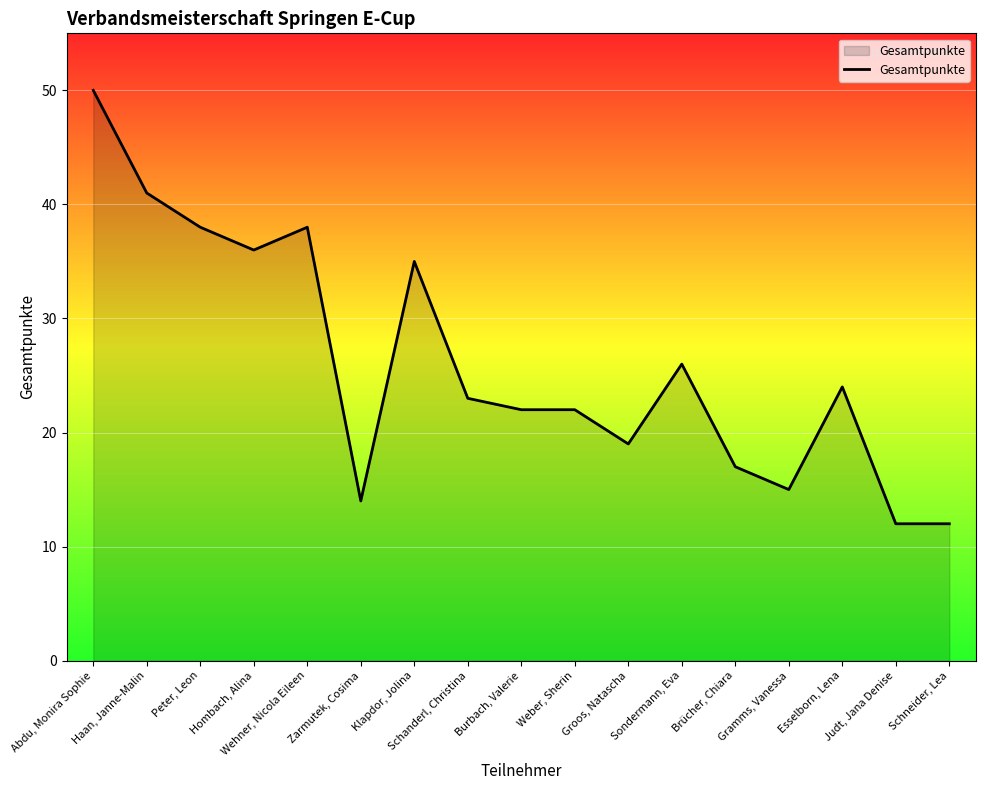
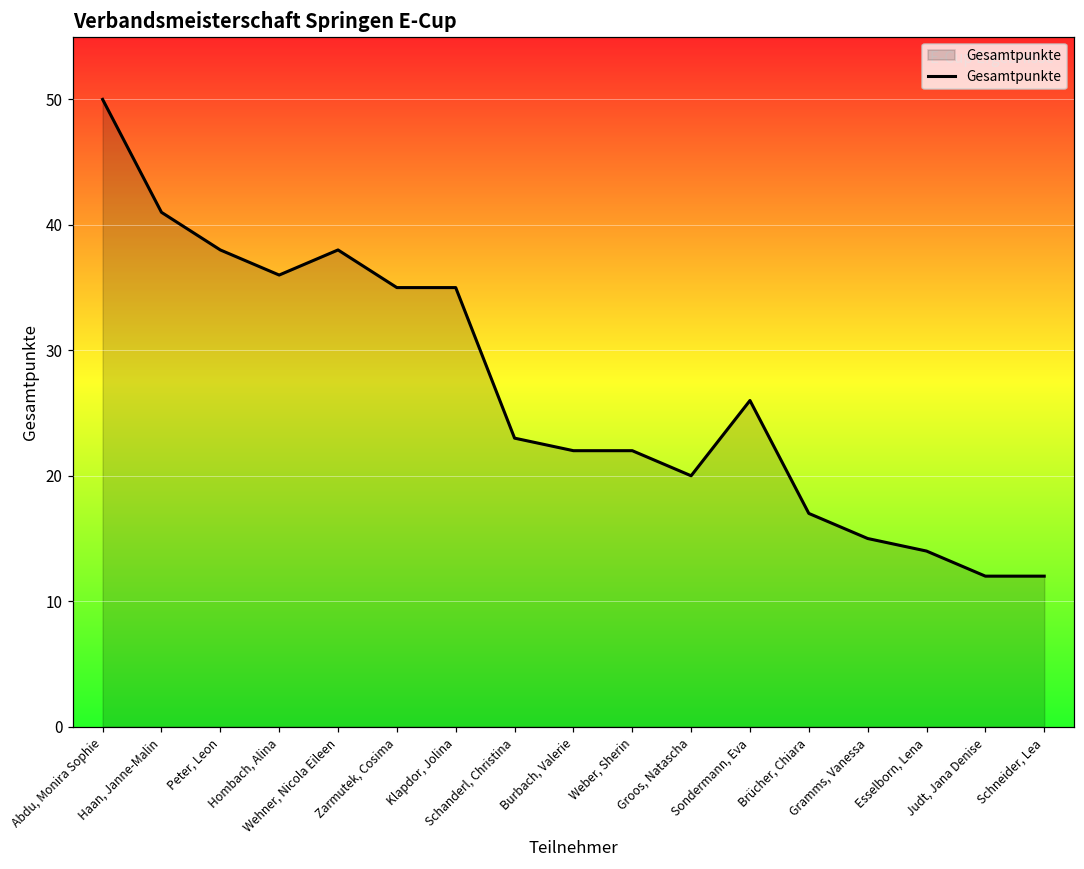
Zarmutek, Cosima: 14 -> 35
Groos, Natascha: 19 -> 20
Esselborn, Lena: 24 -> 14
